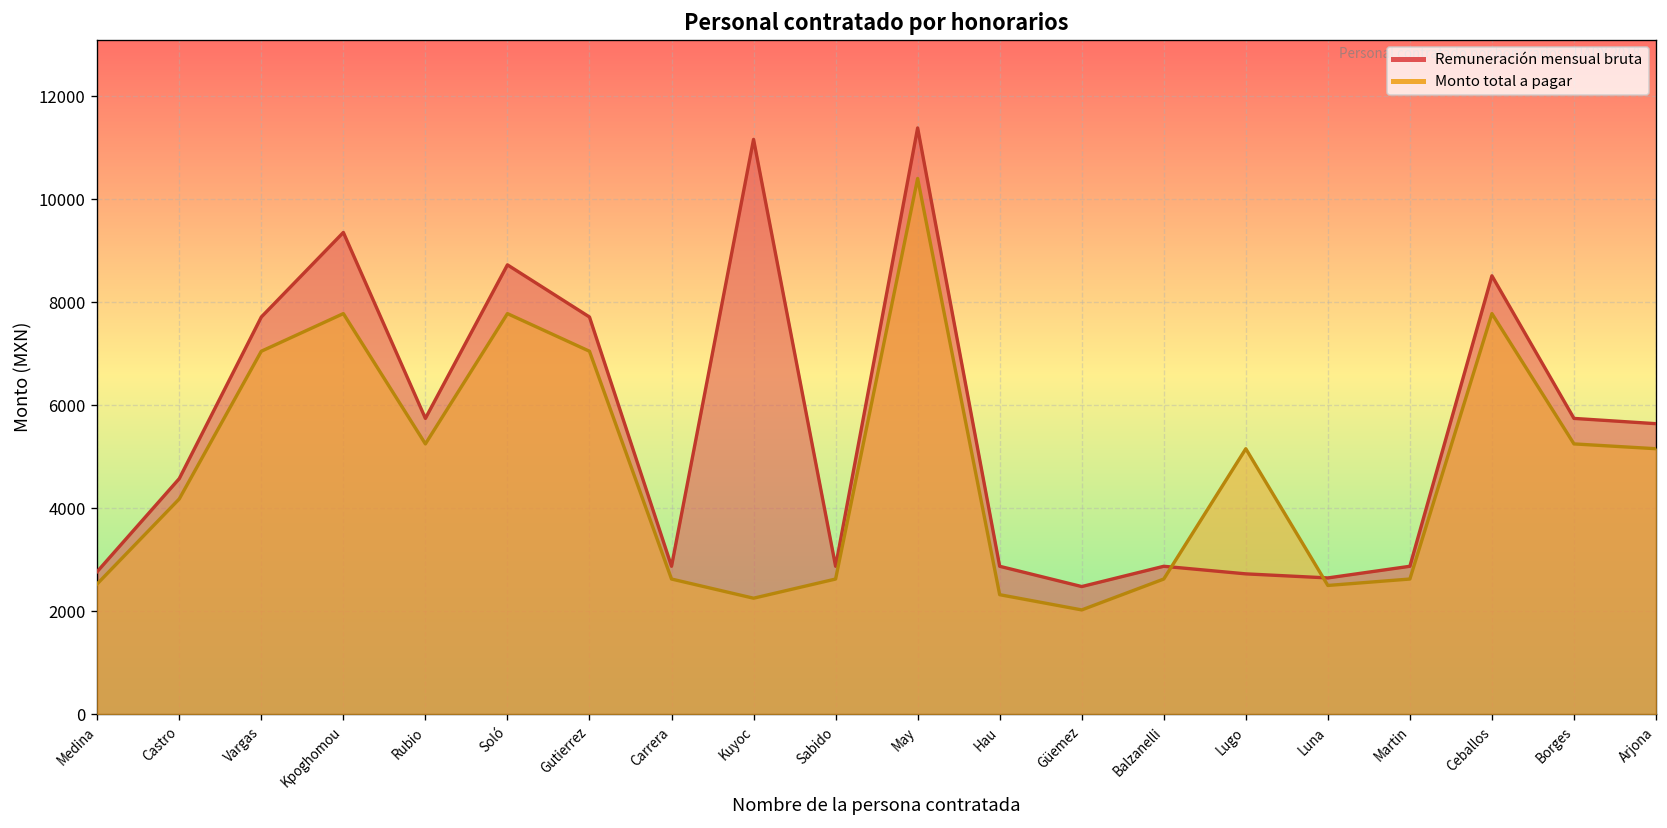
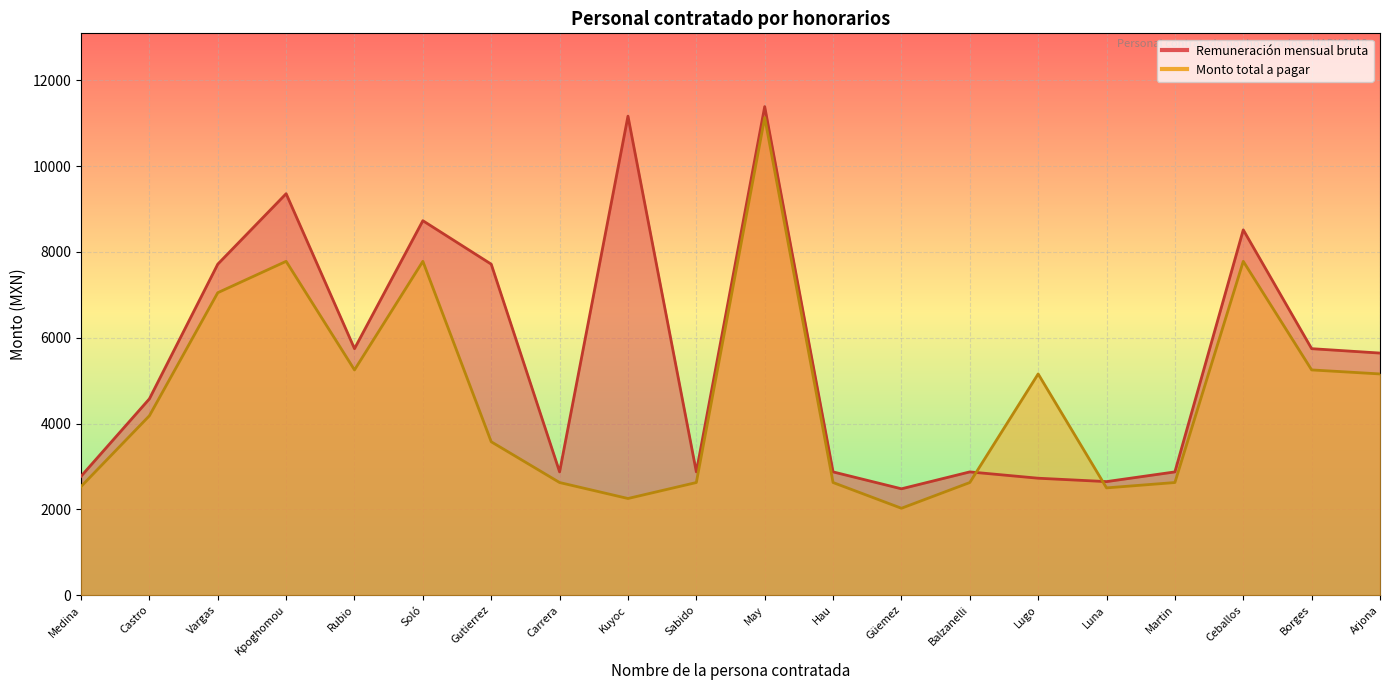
Monto total a pagar, Gutierrez: 7000 -> 3600
Monto total a pagar, May: 10400 -> 11100
Monto total a pagar, Hau: 2300 -> 2600
